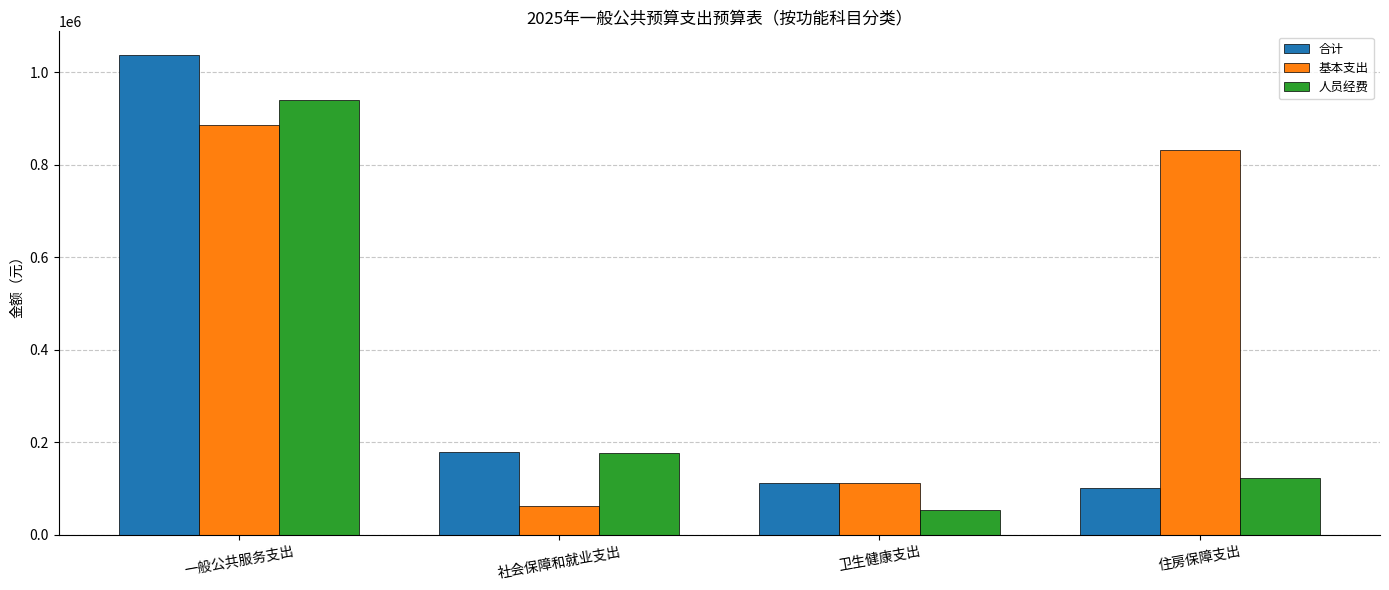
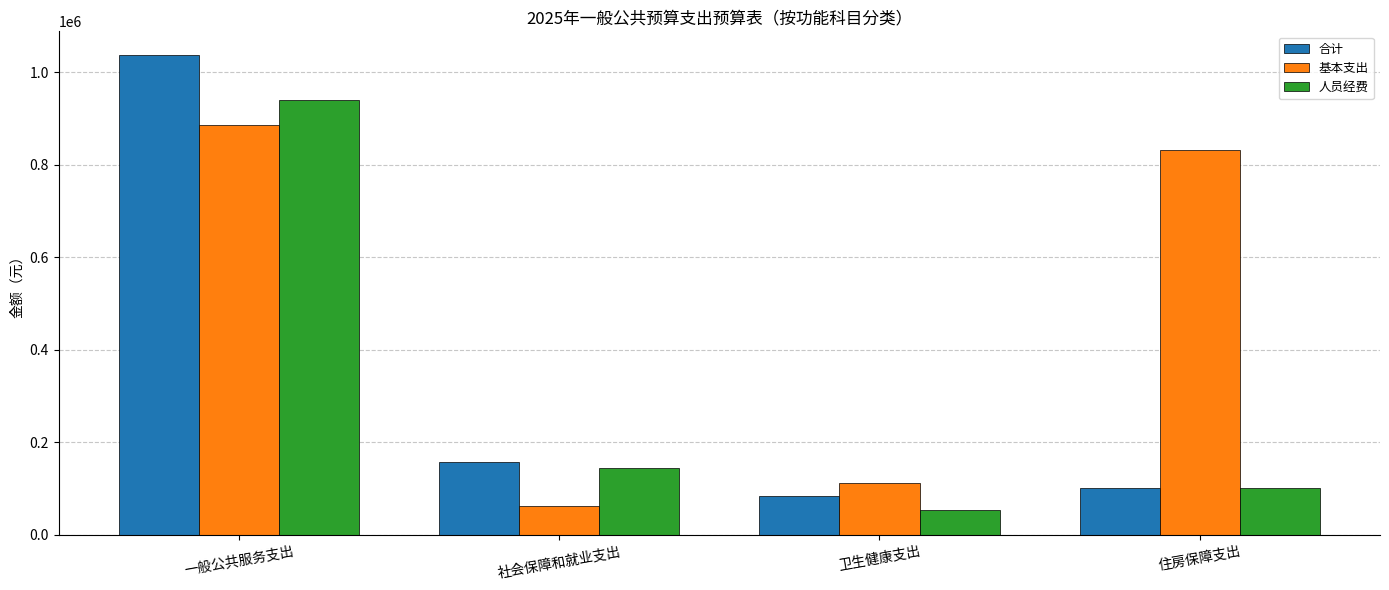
合计, 社会保障和就业支出: 180000 -> 160000
人员经费, 社会保障和就业支出: 180000 -> 150000
合计, 卫生健康支出: 110000 -> 80000
人员经费, 住房保障支出: 120000 -> 100000
